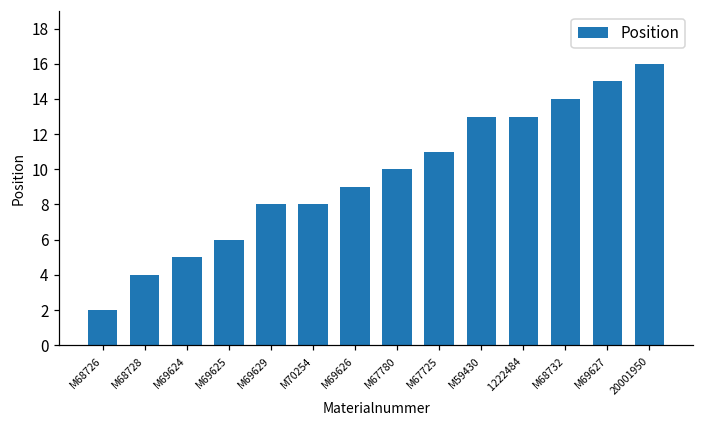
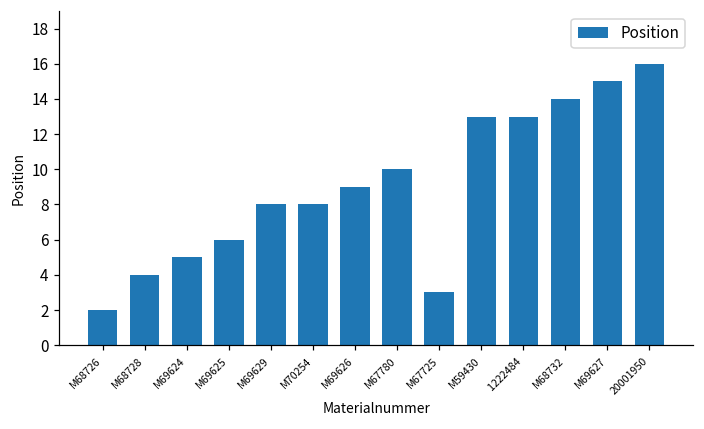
M67725: 11 -> 3
